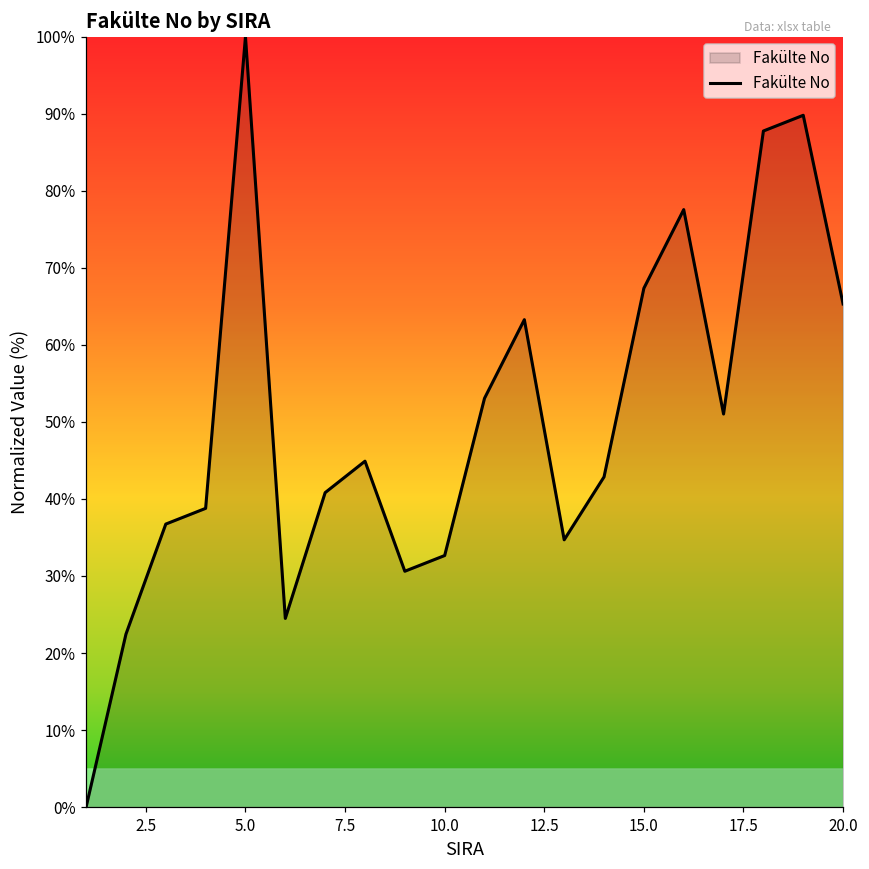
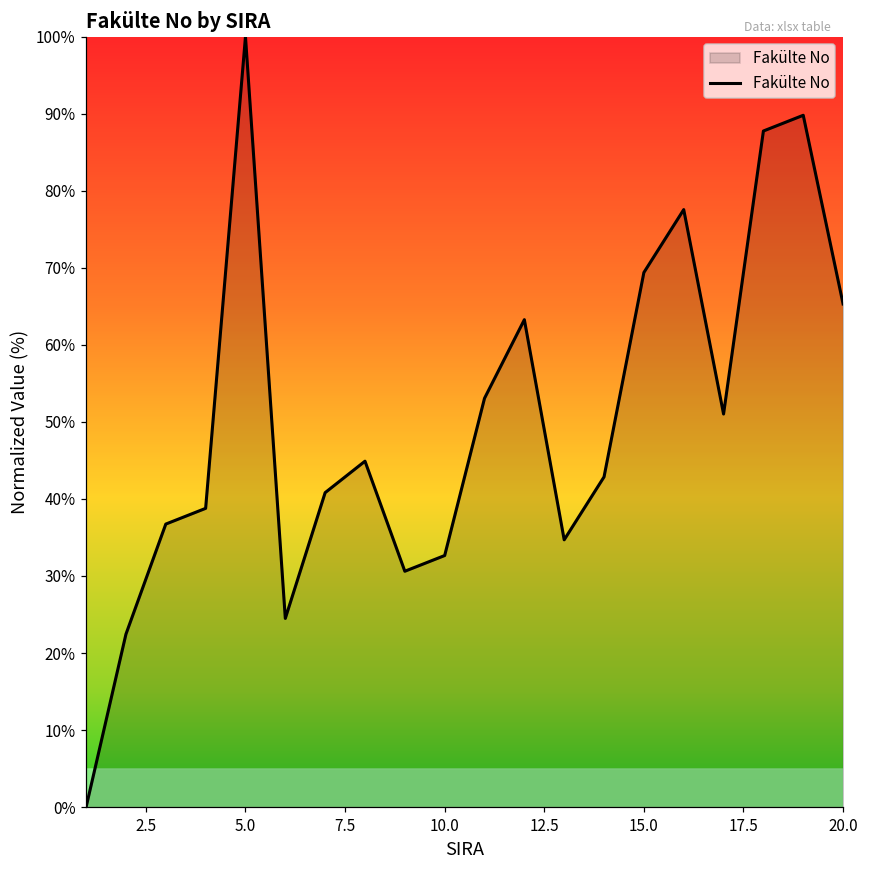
15.0: 67% -> 69%
